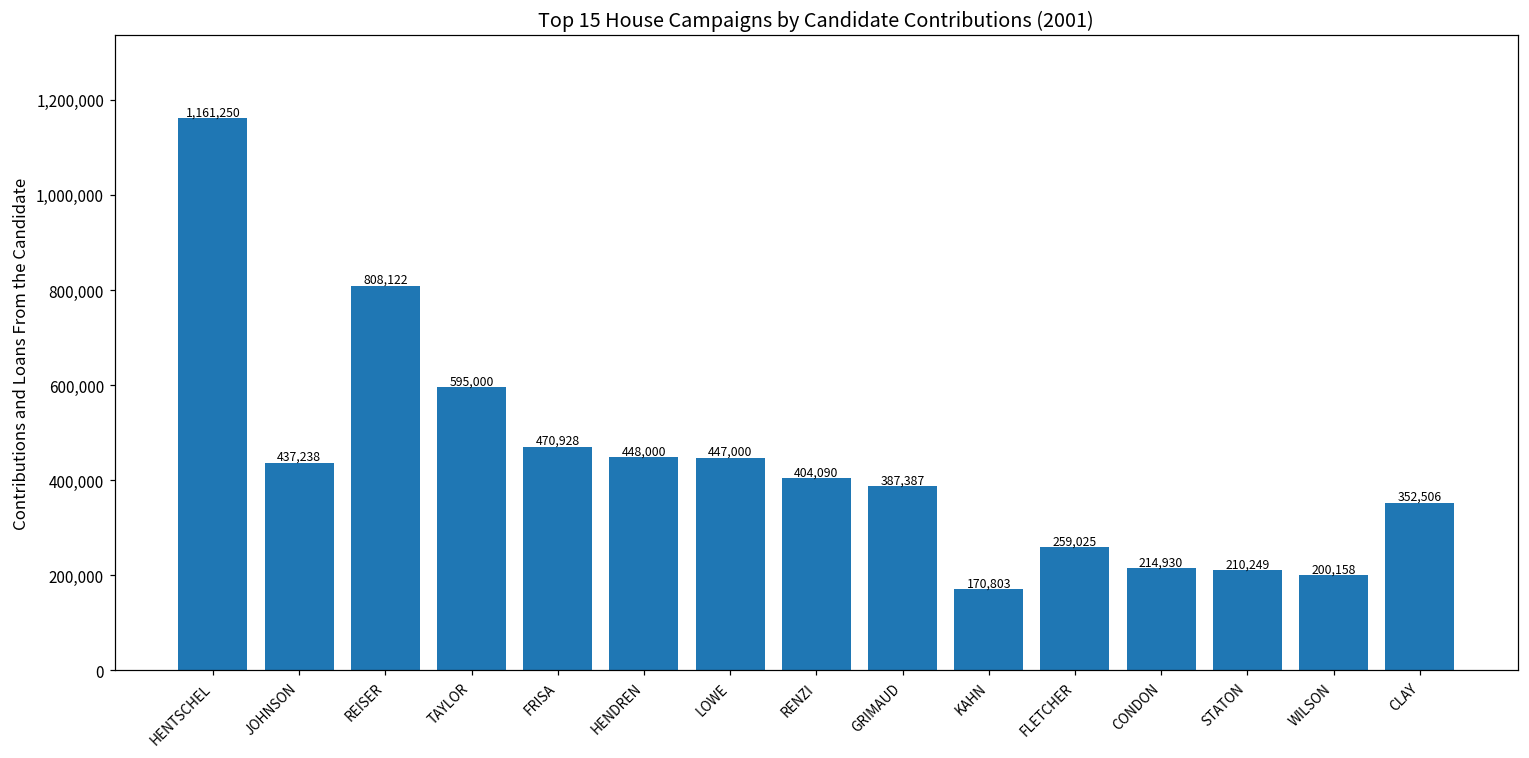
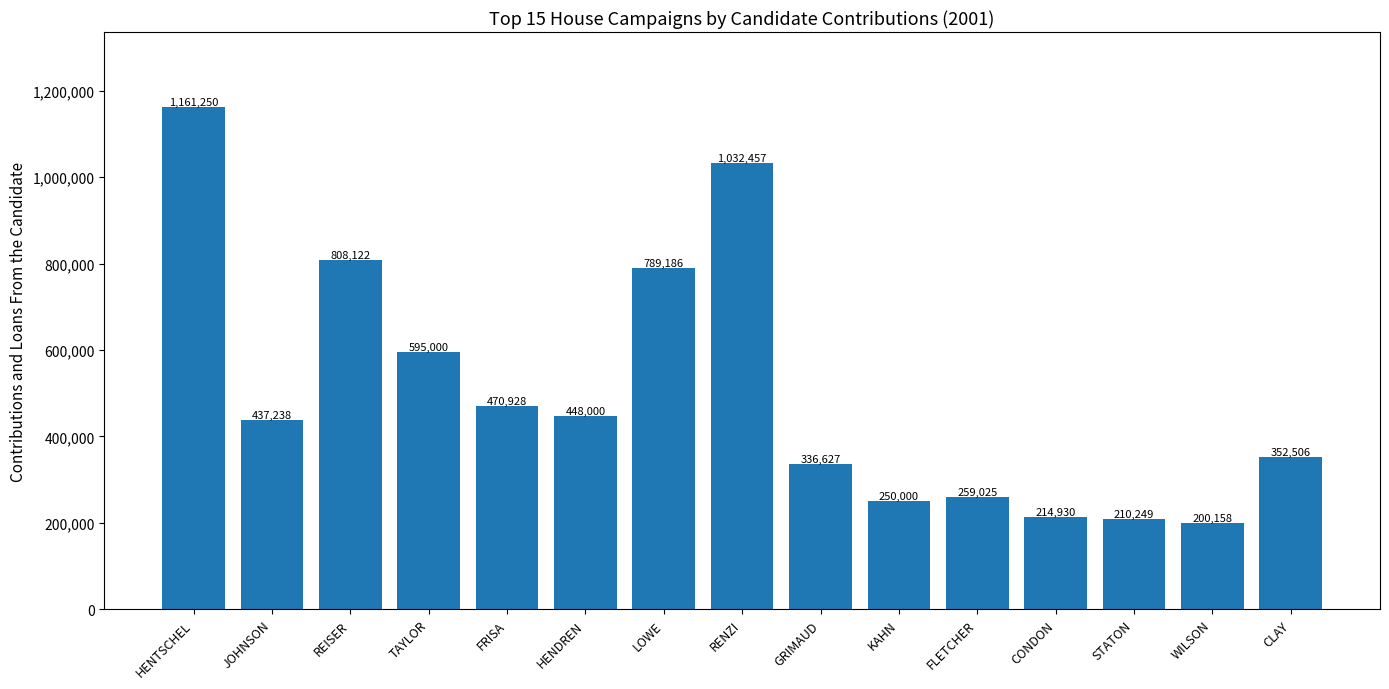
LOWE: 447,000 -> 789,186
RENZI: 404,090 -> 1,032,457
GRIMAUD: 387,387 -> 336,627
KAHN: 170,803 -> 250,000
